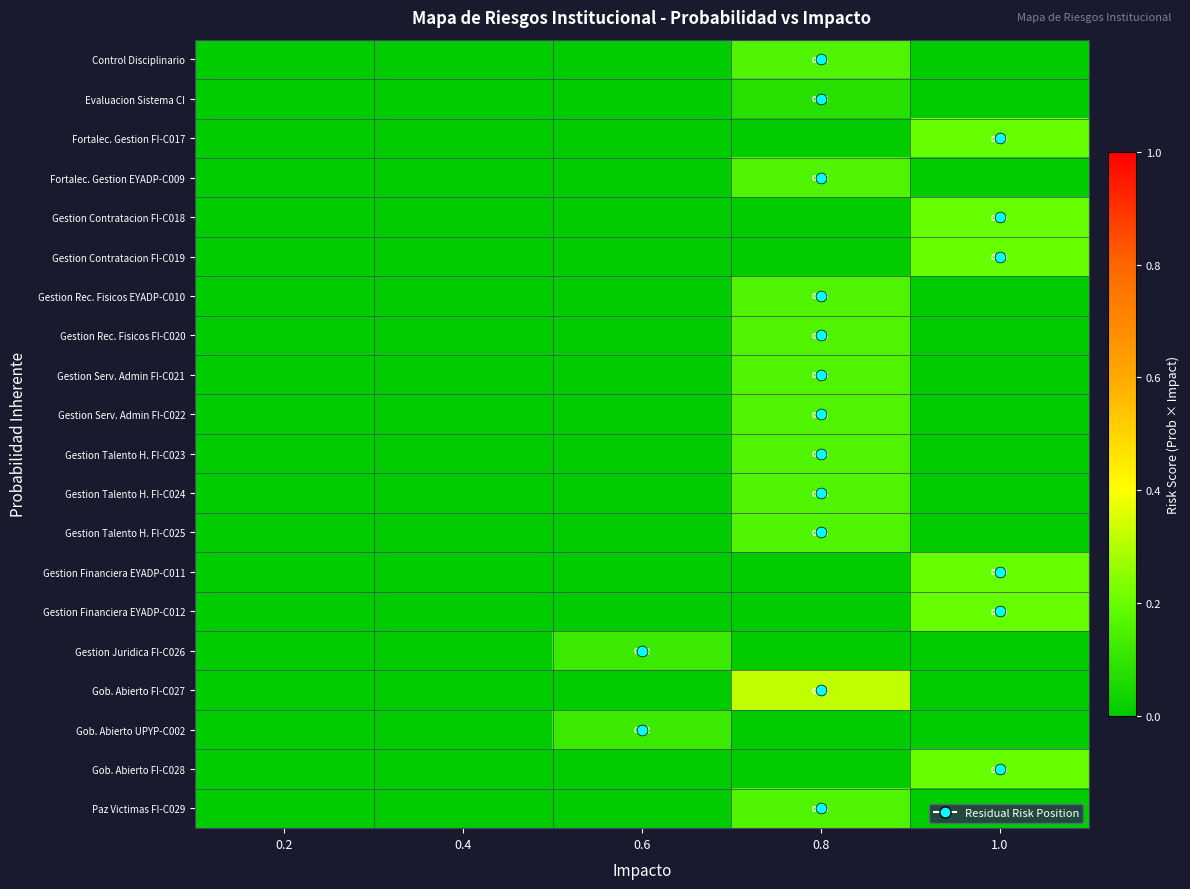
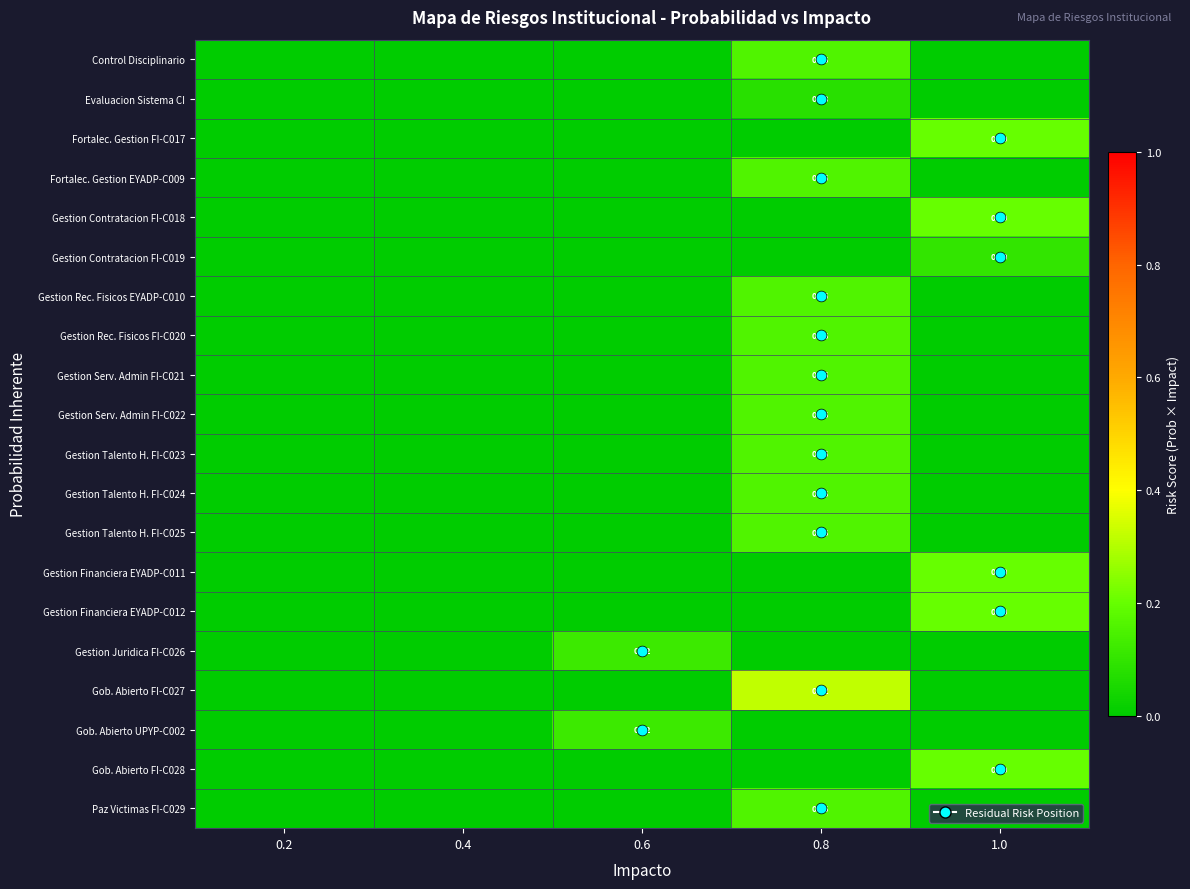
Gestion Contratacion FI-C019, 1.0: 0.20 -> 0.10
